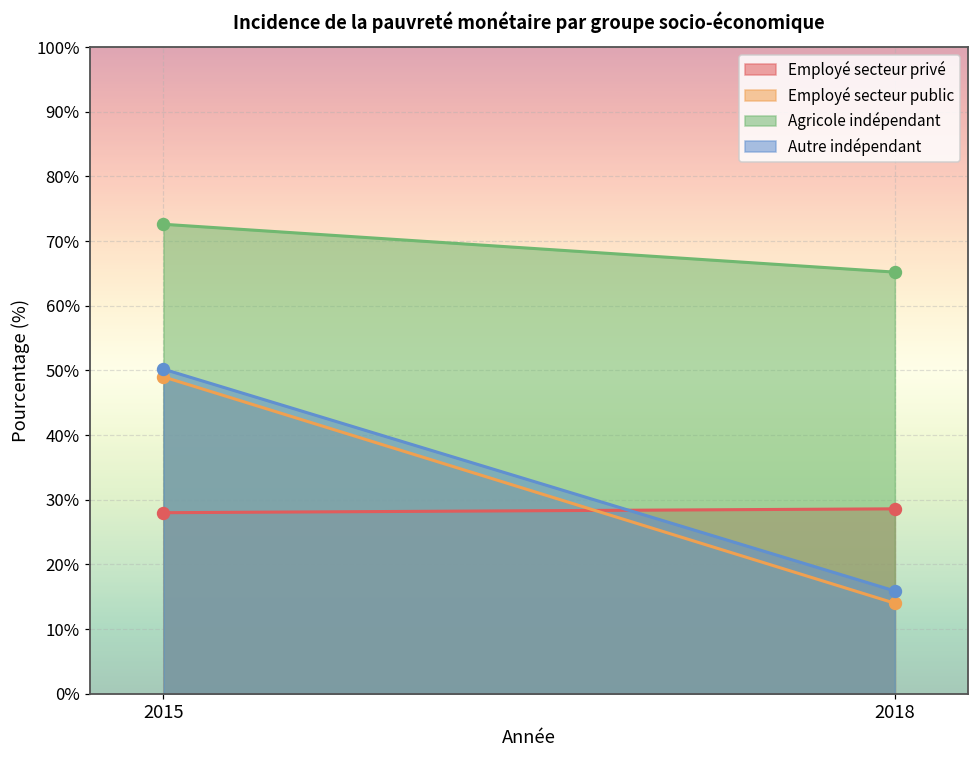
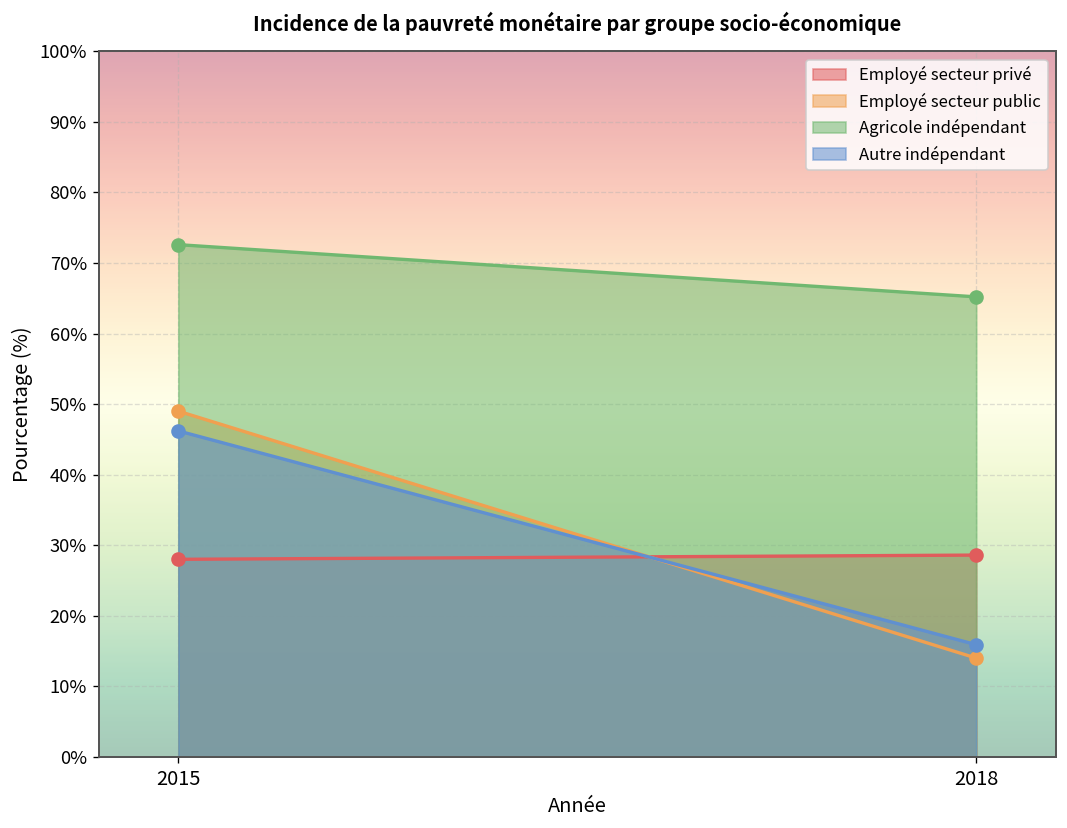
Autre indépendant, 2015: 50% -> 46%
